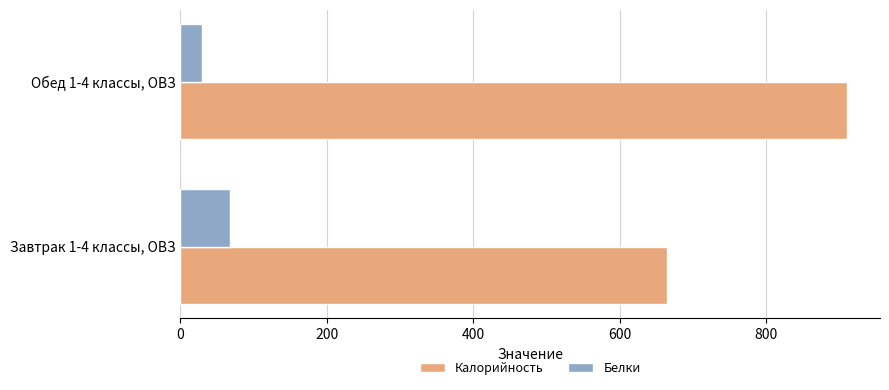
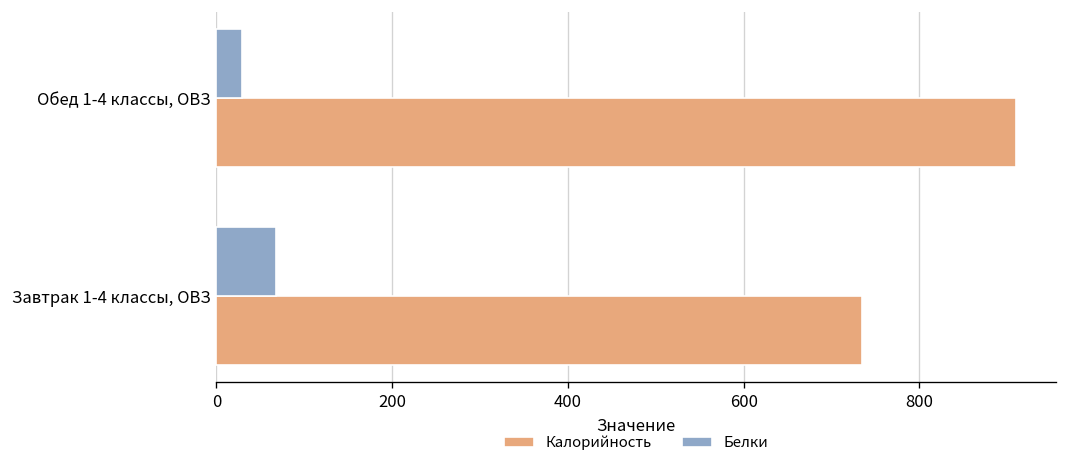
Калорийность, Завтрак 1-4 классы, ОВЗ: 660 -> 730
